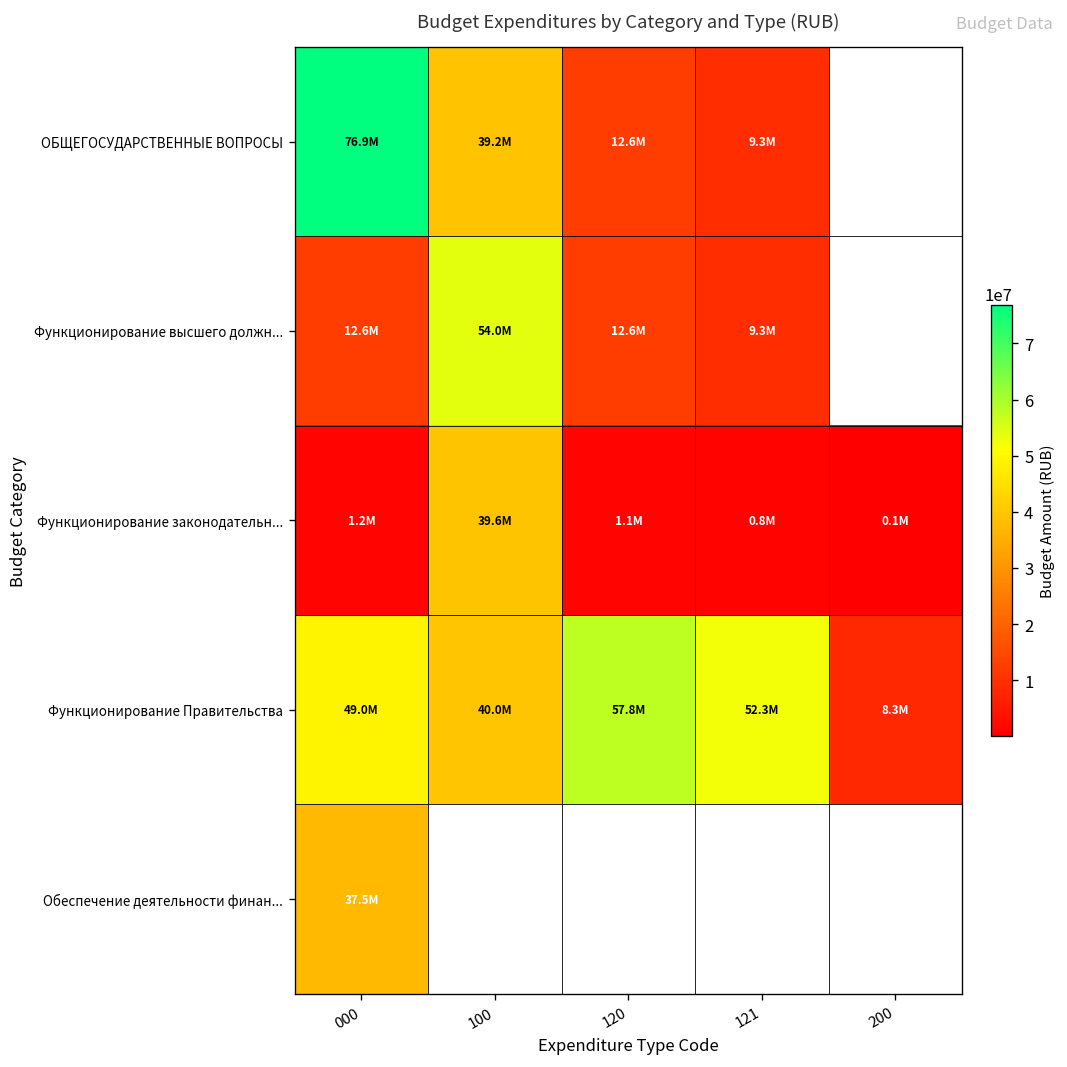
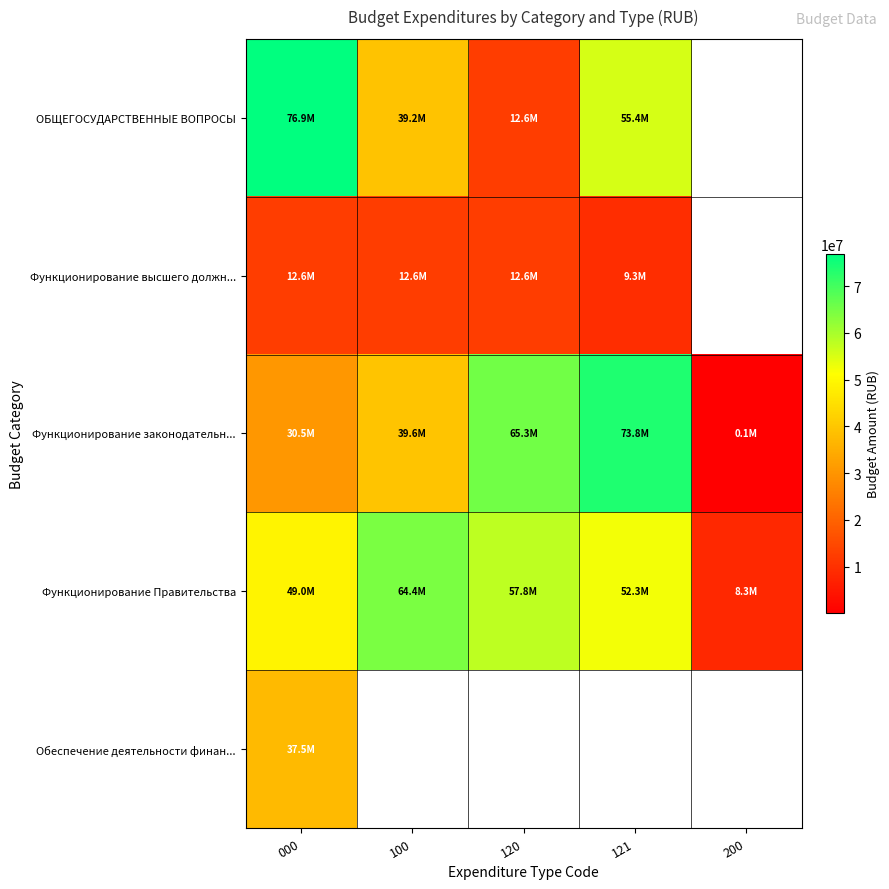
ОБЩЕГОСУДАРСТВЕННЫЕ ВОПРОСЫ, 121: 9.3M -> 55.4M
Функционирование высшего должн..., 100: 54.0M -> 12.6M
Функционирование законодательн..., 000: 1.2M -> 30.5M
Функционирование законодательн..., 120: 1.1M -> 65.3M
Функционирование законодательн..., 121: 0.8M -> 73.8M
Функционирование Правительства, 100: 40.0M -> 64.4M
